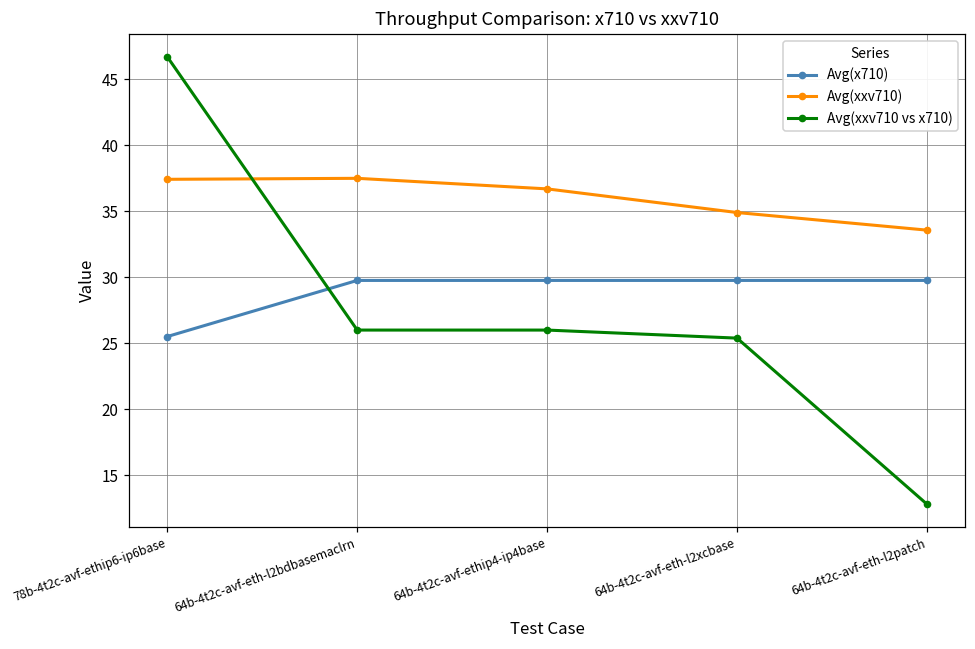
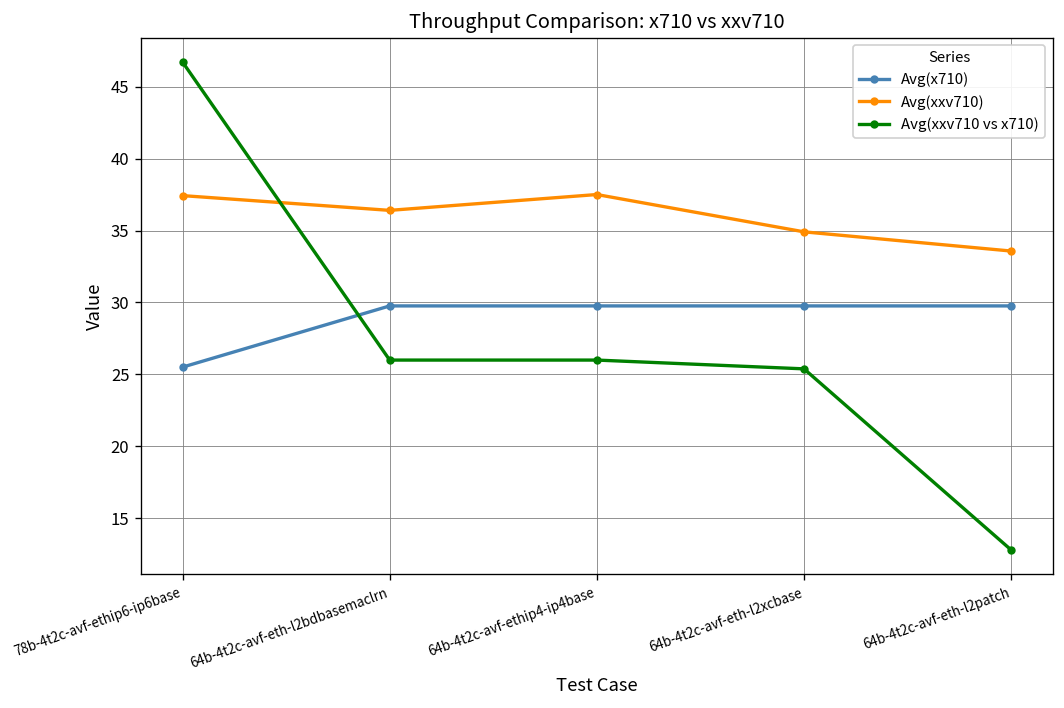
Avg(xxv710), 64b-4t2c-avf-eth-l2bdbasemaclrn: 37.5 -> 36.4
Avg(xxv710), 64b-4t2c-avf-ethip4-ip4base: 36.7 -> 37.5
